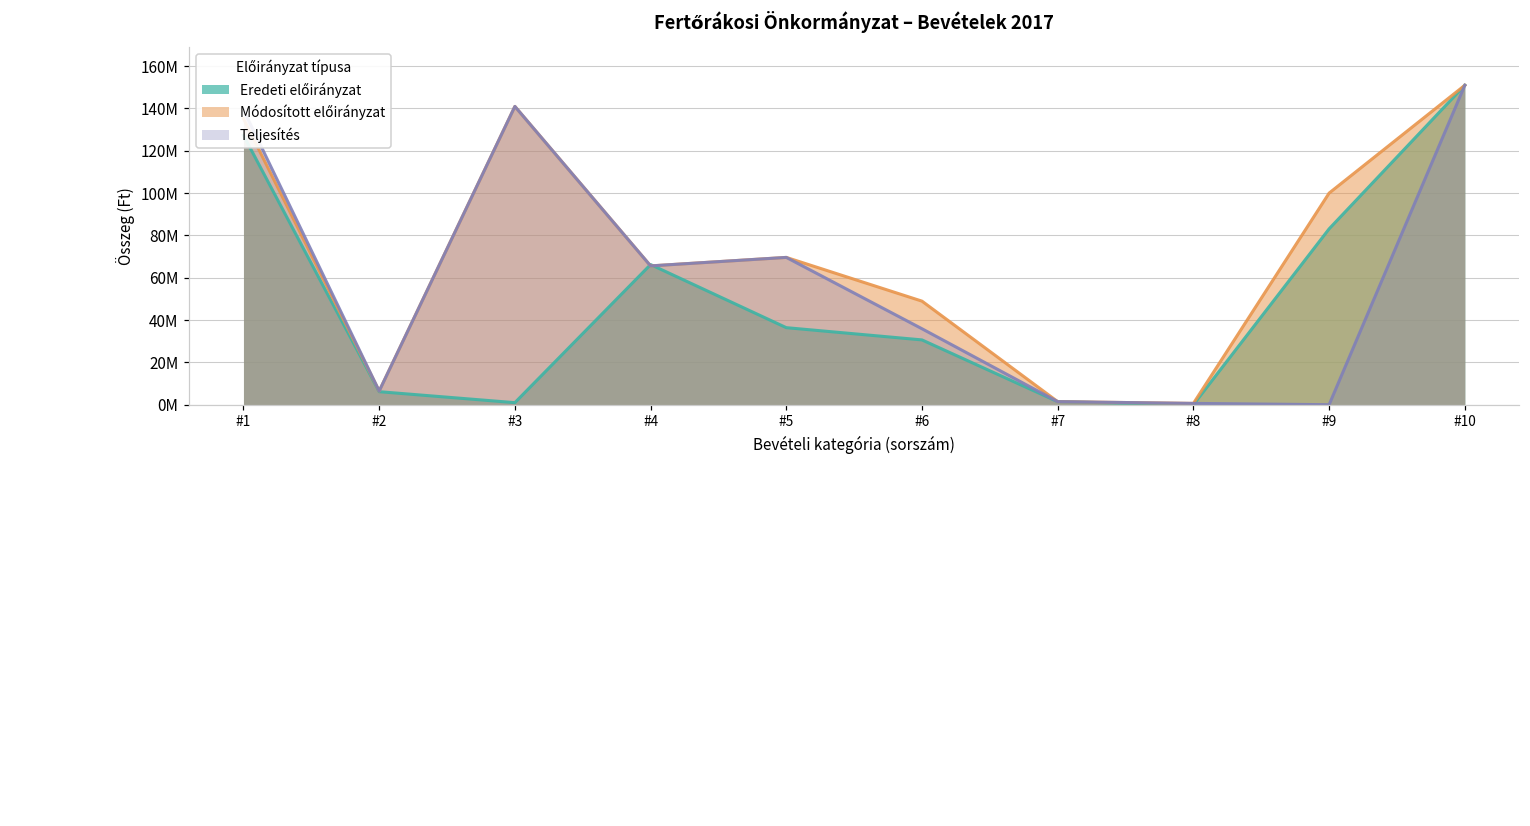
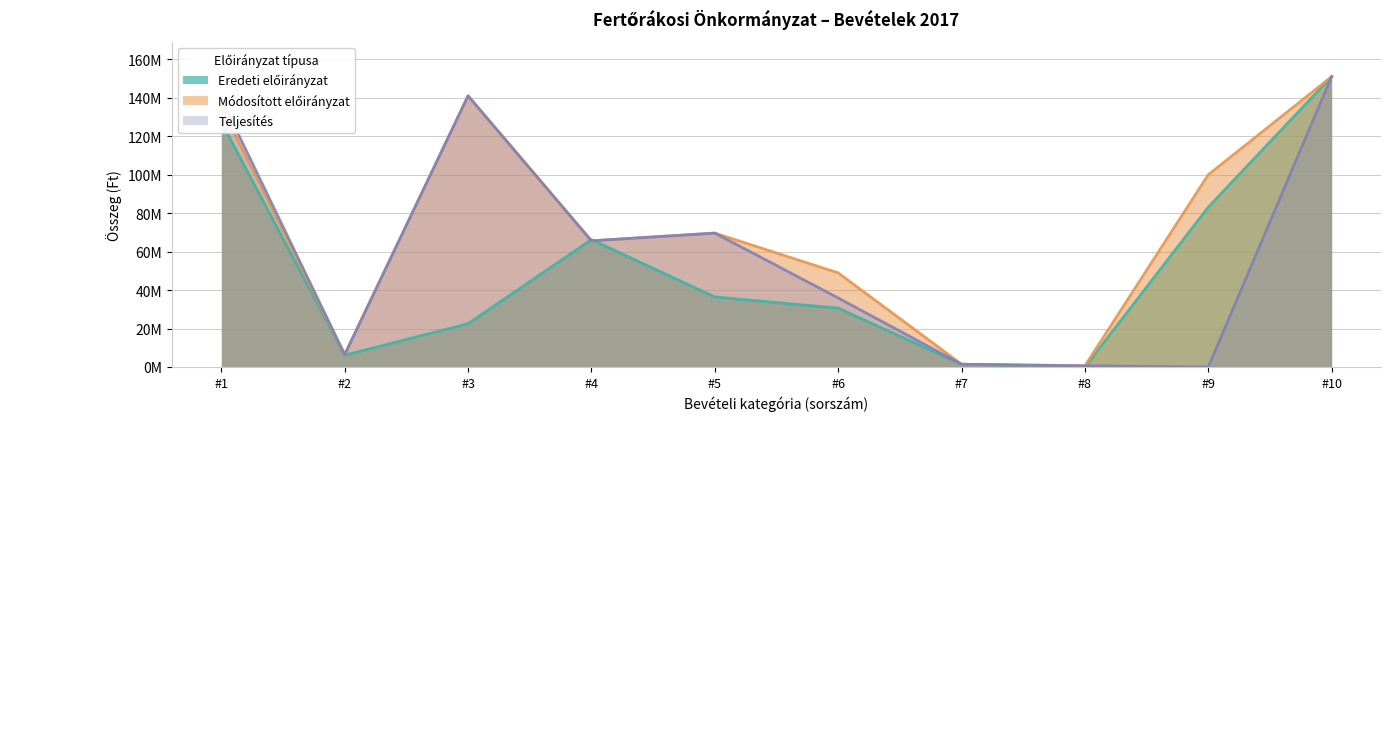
Eredeti előirányzat, #3: 1000000 -> 23000000
